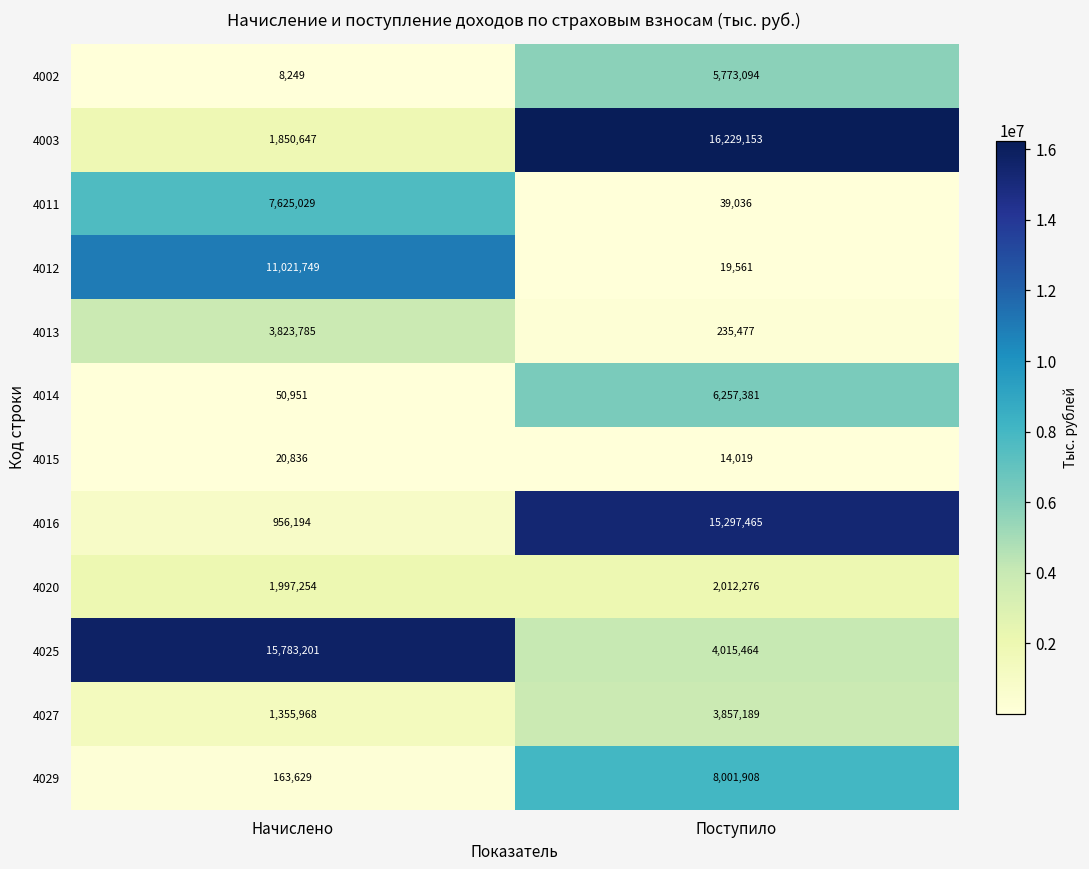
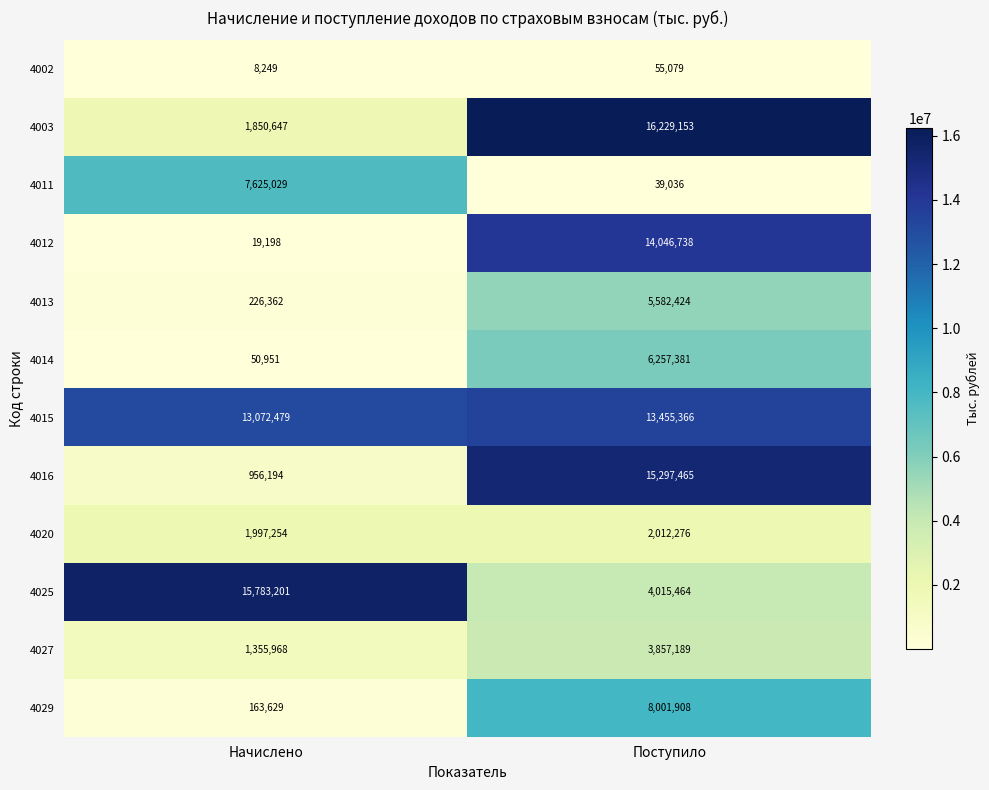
4002, Поступило: 5,773,094 -> 55,079
4012, Начислено: 11,021,749 -> 19,198
4012, Поступило: 19,561 -> 14,046,738
4013, Начислено: 3,823,785 -> 226,362
4013, Поступило: 235,477 -> 5,582,424
4015, Начислено: 20,836 -> 13,072,479
4015, Поступило: 14,019 -> 13,455,366
